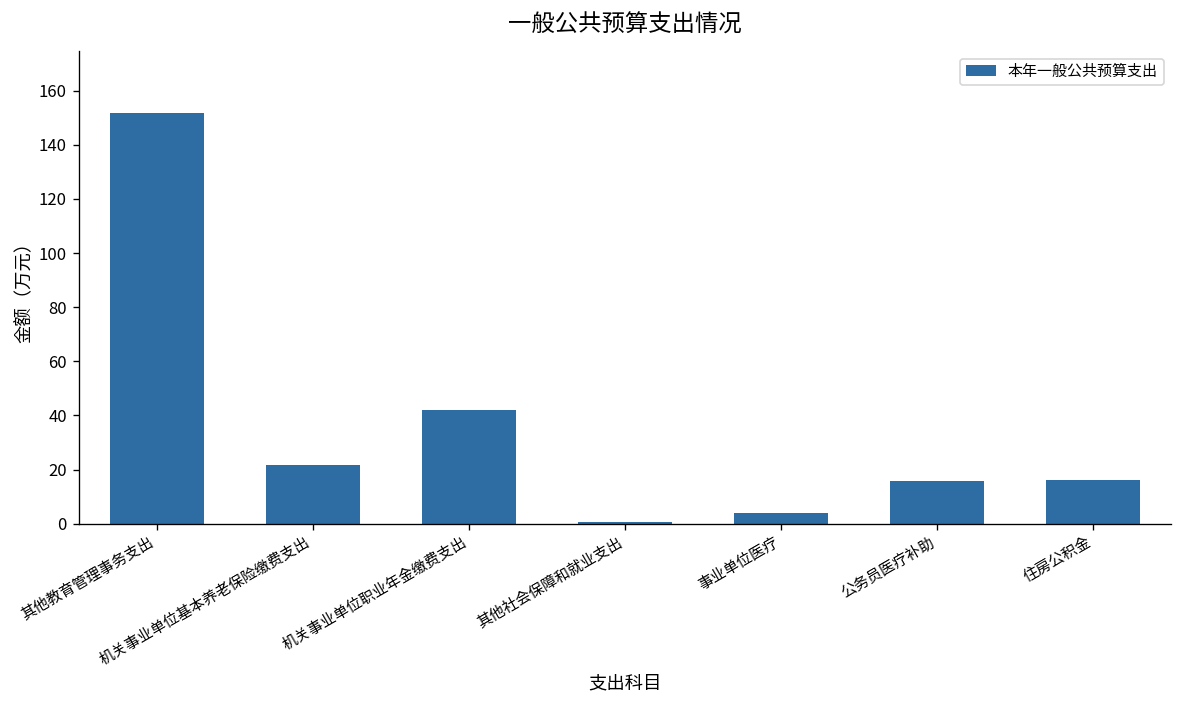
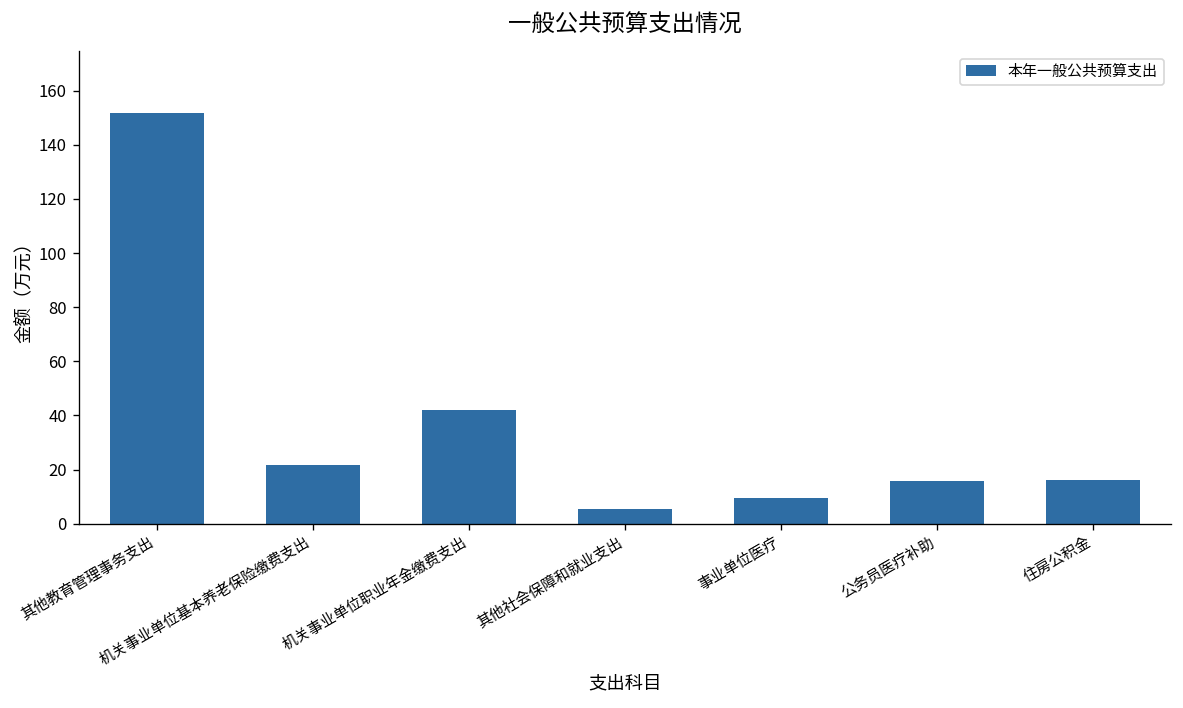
其他社会保障和就业支出: 1 -> 5
事业单位医疗: 4 -> 9
